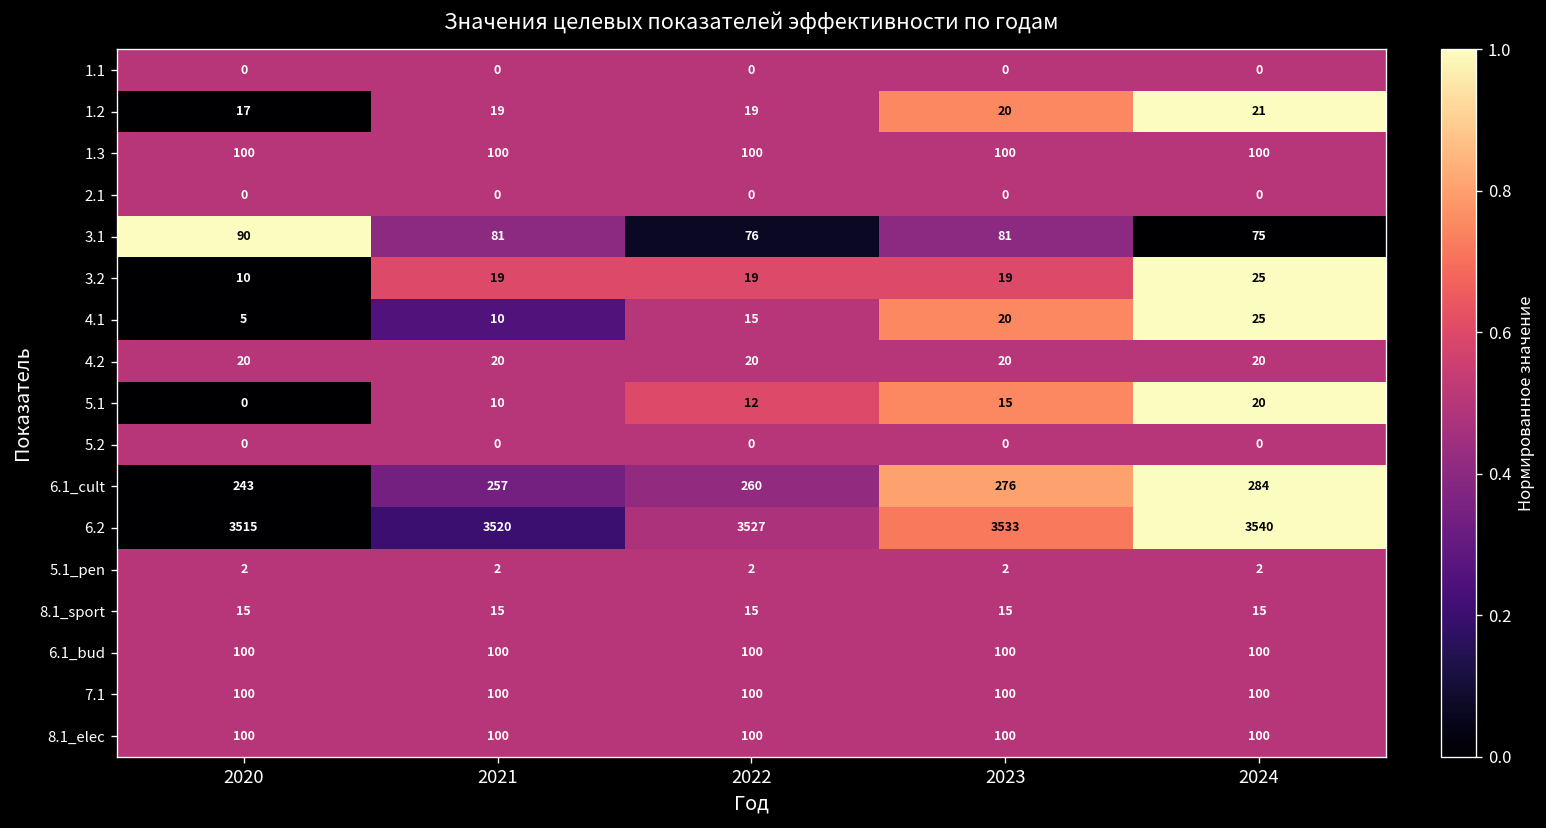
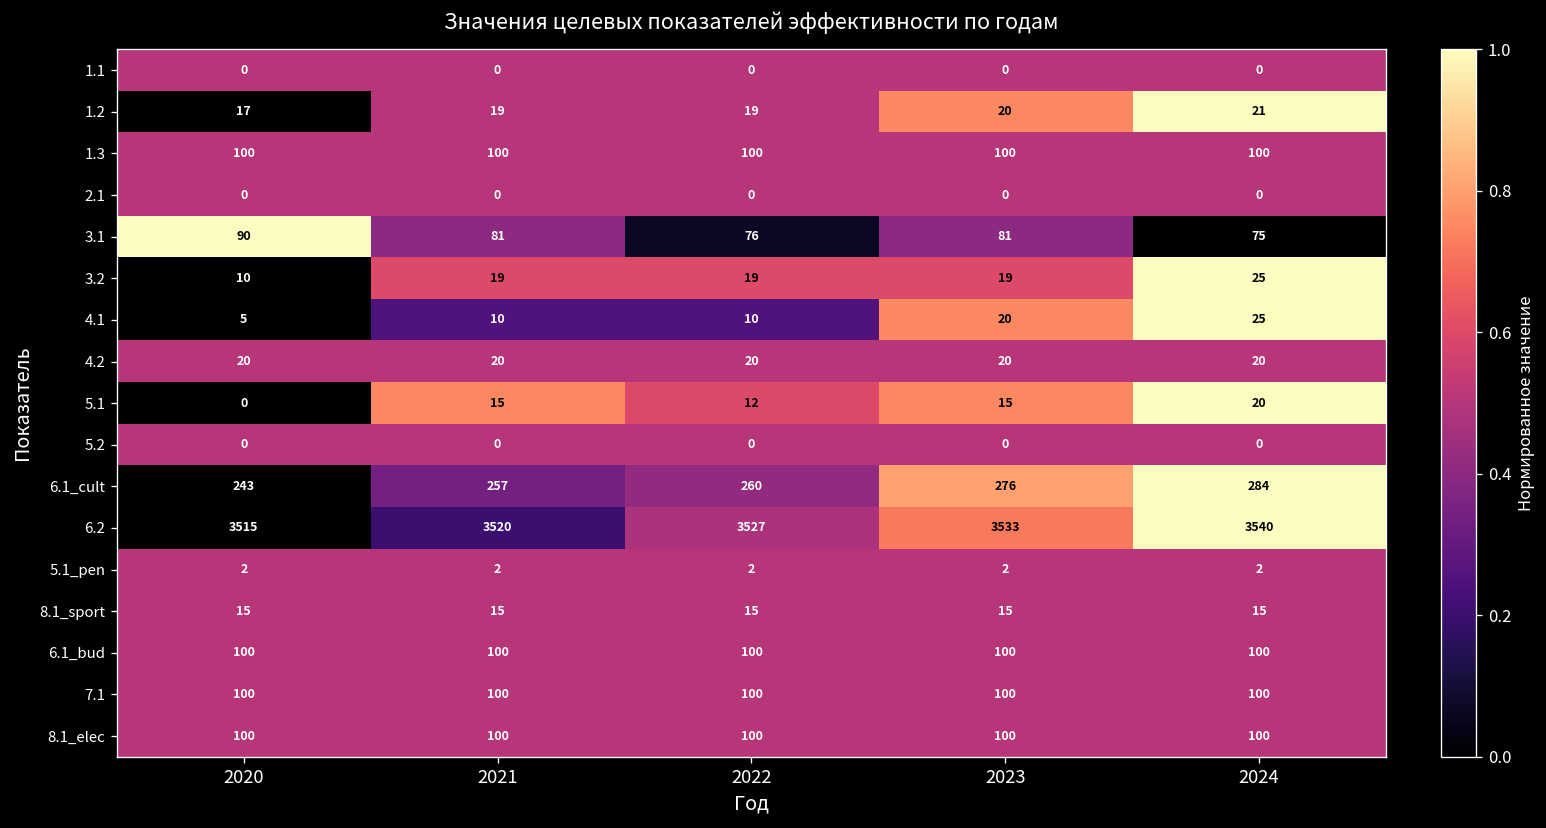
4.1, 2022: 15 -> 10
5.1, 2021: 10 -> 15
